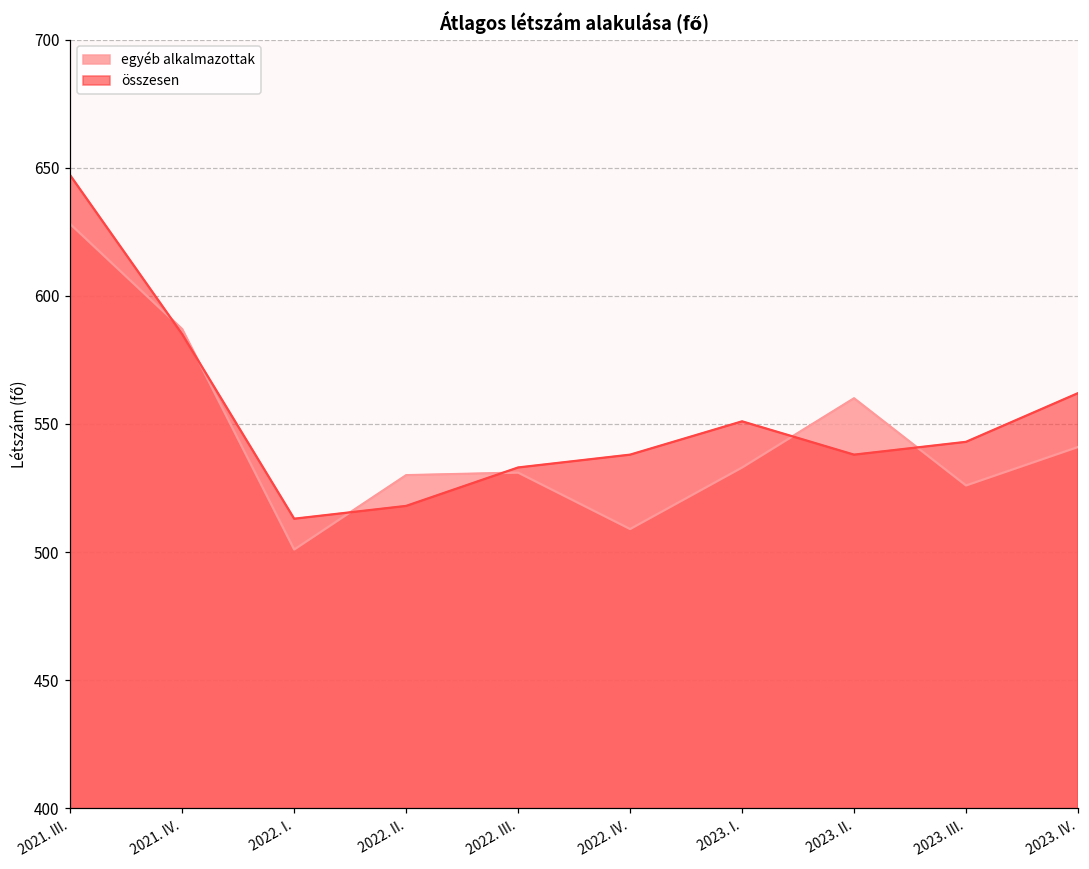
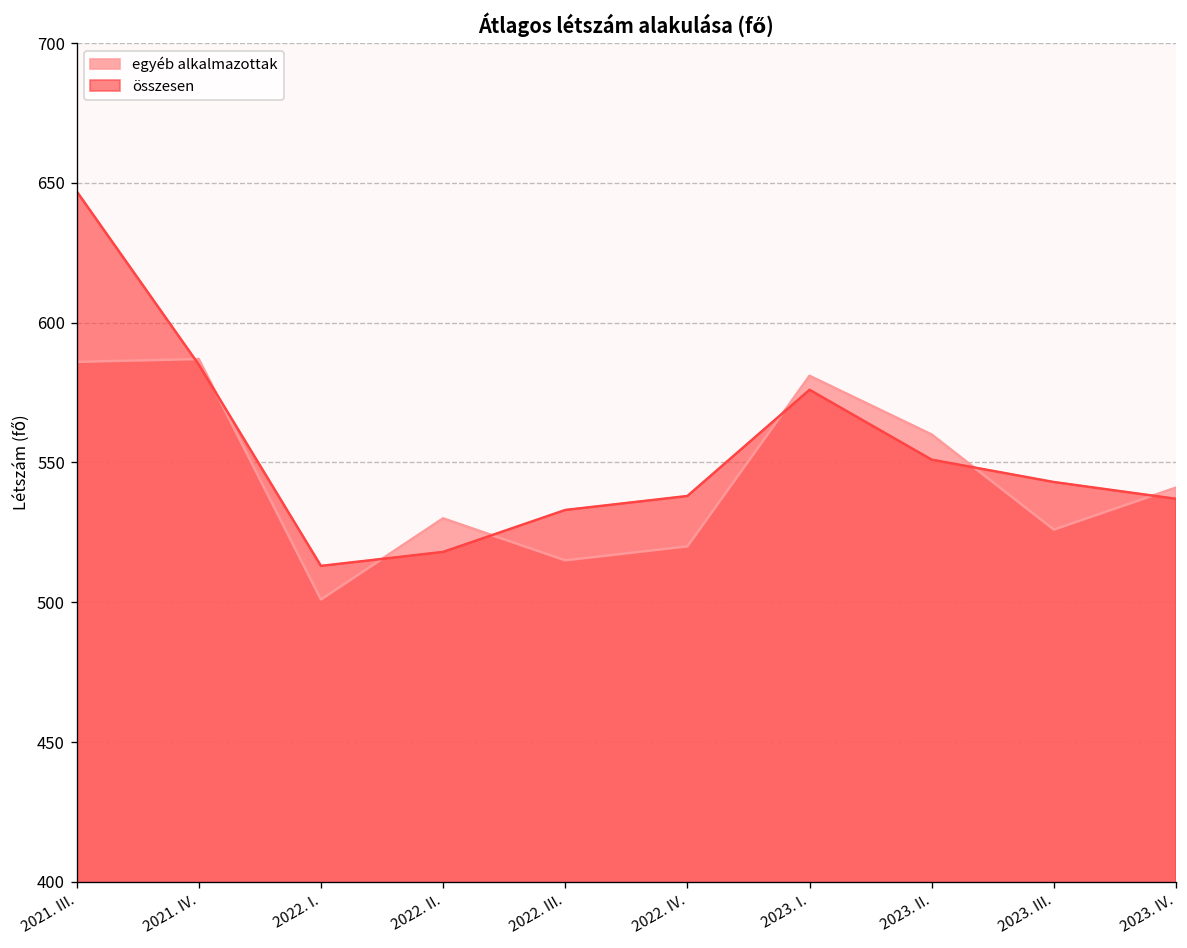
egyéb alkalmazottak, 2021. III.: 628 -> 586
egyéb alkalmazottak, 2022. III.: 531 -> 515
egyéb alkalmazottak, 2022. IV.: 509 -> 520
egyéb alkalmazottak, 2023. I.: 533 -> 581
összesen, 2023. I.: 551 -> 576
összesen, 2023. II.: 538 -> 551
összesen, 2023. IV.: 562 -> 537
